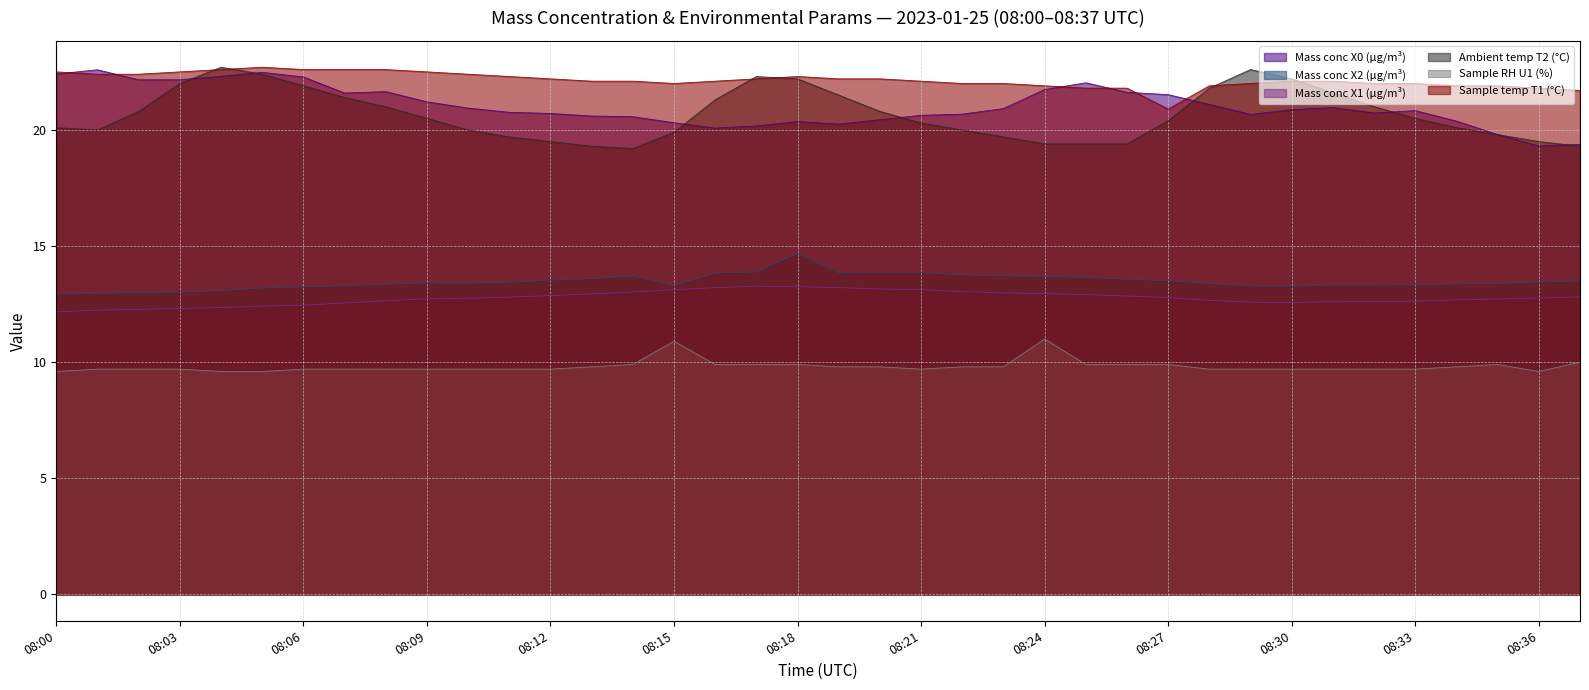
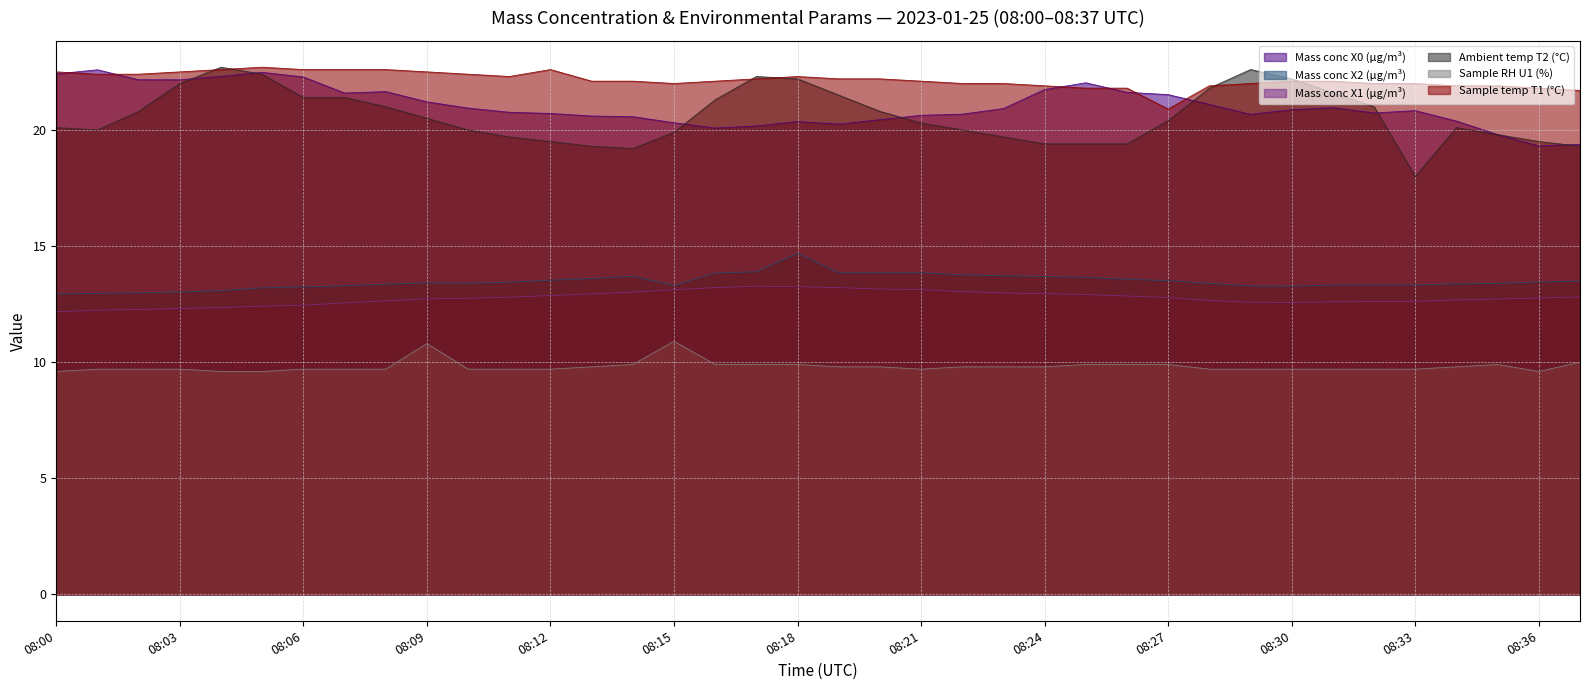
Ambient temp T2 (°C), 08:06: 21.9 -> 21.4
Sample RH U1 (%), 08:09: 9.7 -> 10.8
Sample temp T1 (°C), 08:12: 22.2 -> 22.6
Sample RH U1 (%), 08:24: 11.0 -> 9.8
Ambient temp T2 (°C), 08:33: 20.5 -> 18.0
